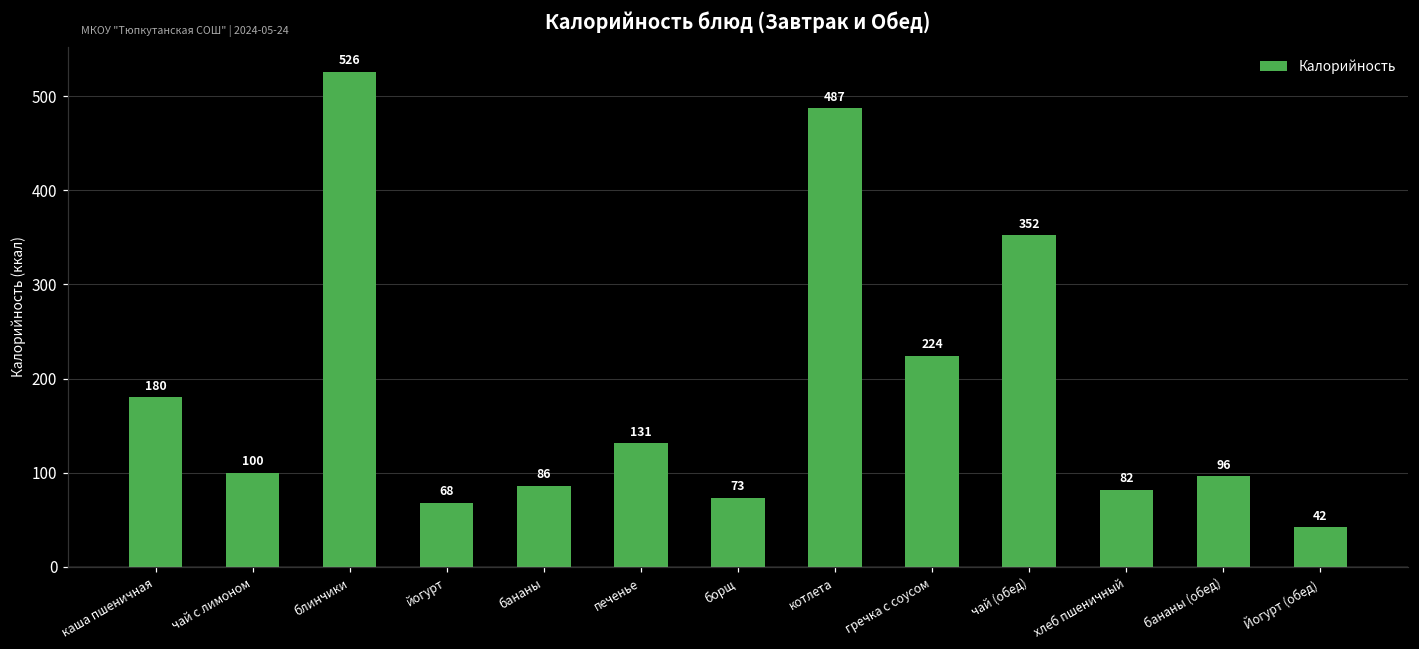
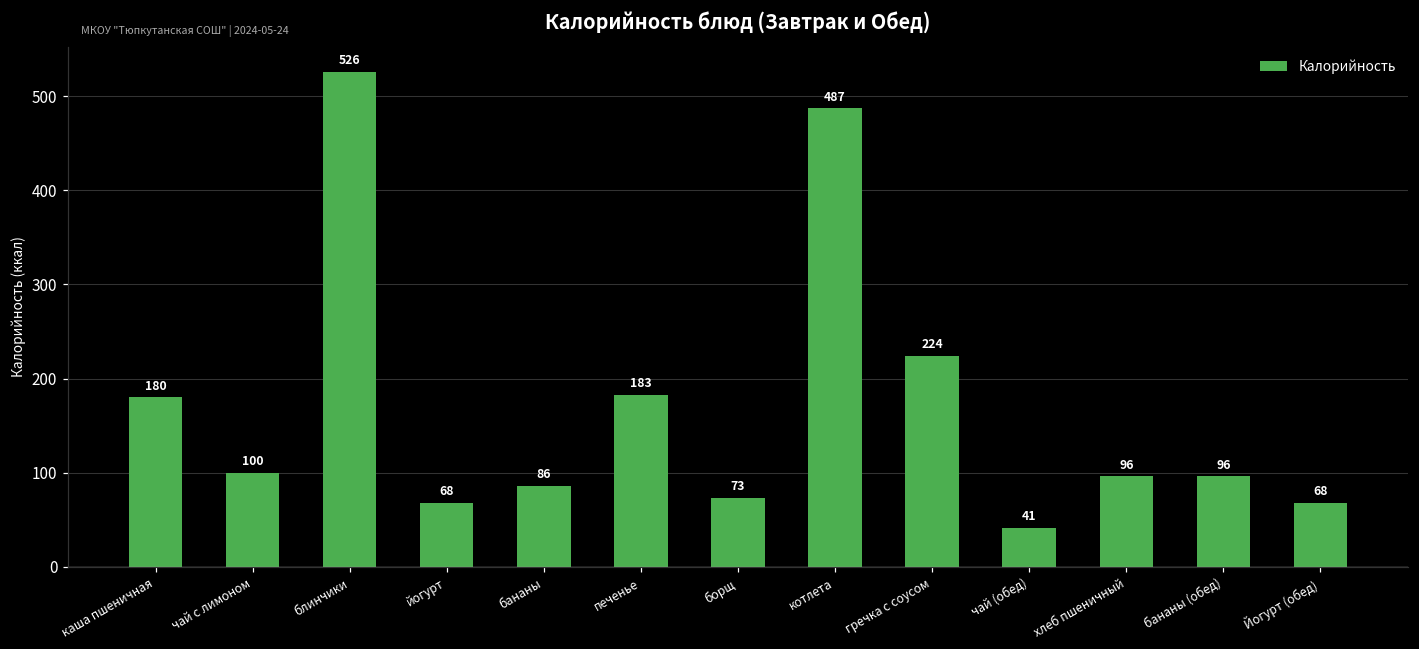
печенье: 131 -> 183
чай (обед): 352 -> 41
хлеб пшеничный: 82 -> 96
Йогурт (обед): 42 -> 68
